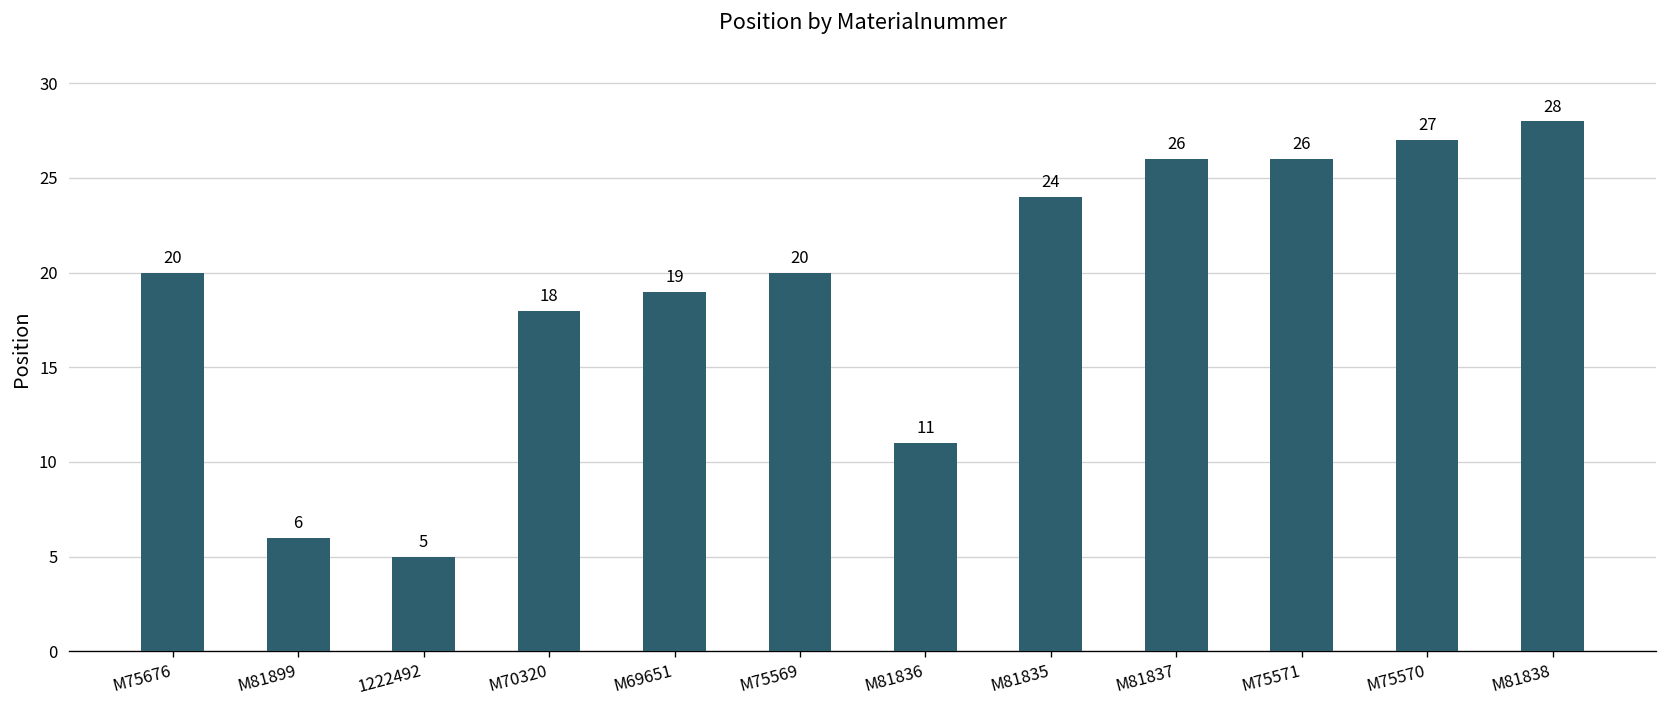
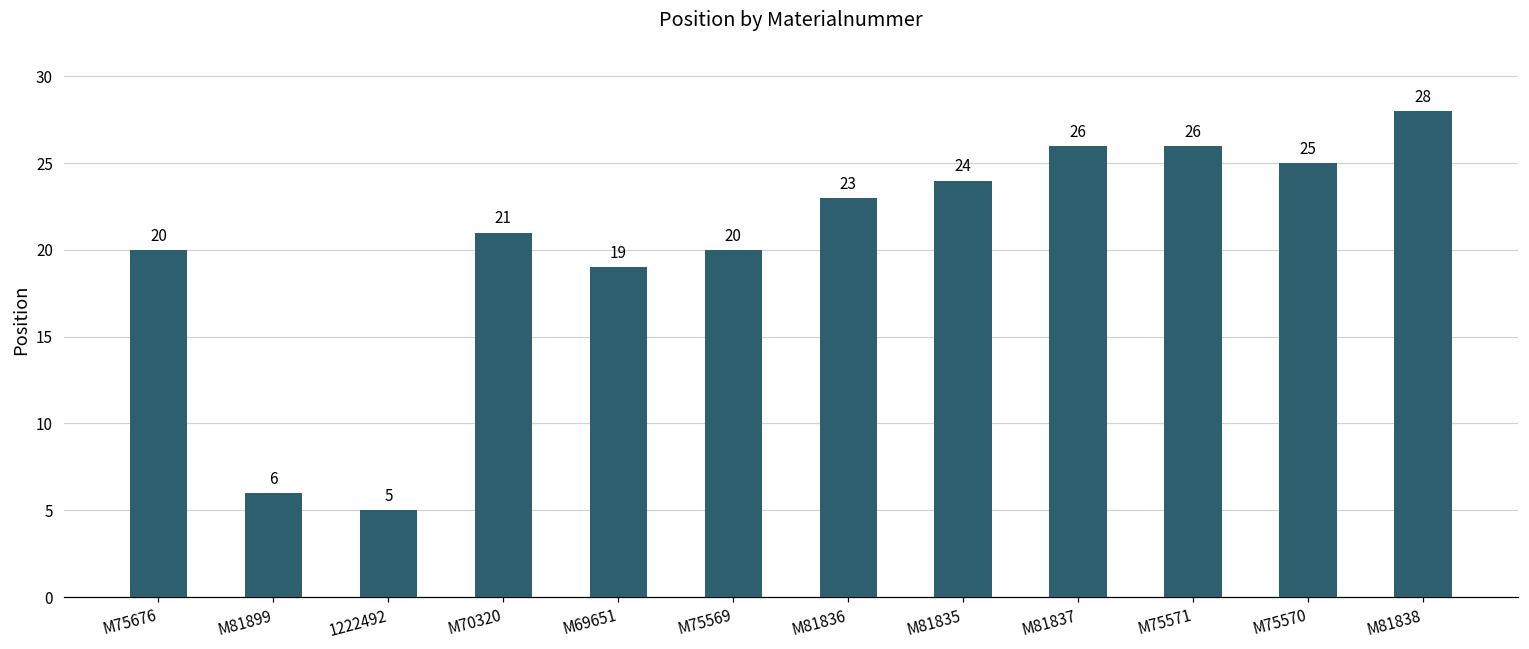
M70320: 18 -> 21
M81836: 11 -> 23
M75570: 27 -> 25
